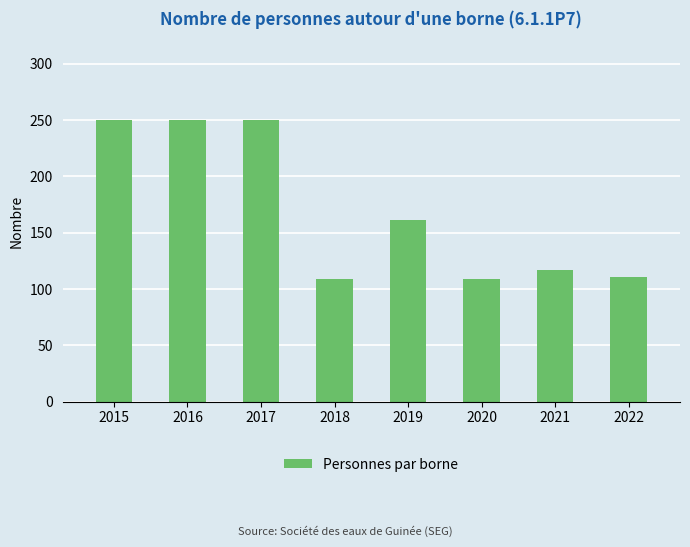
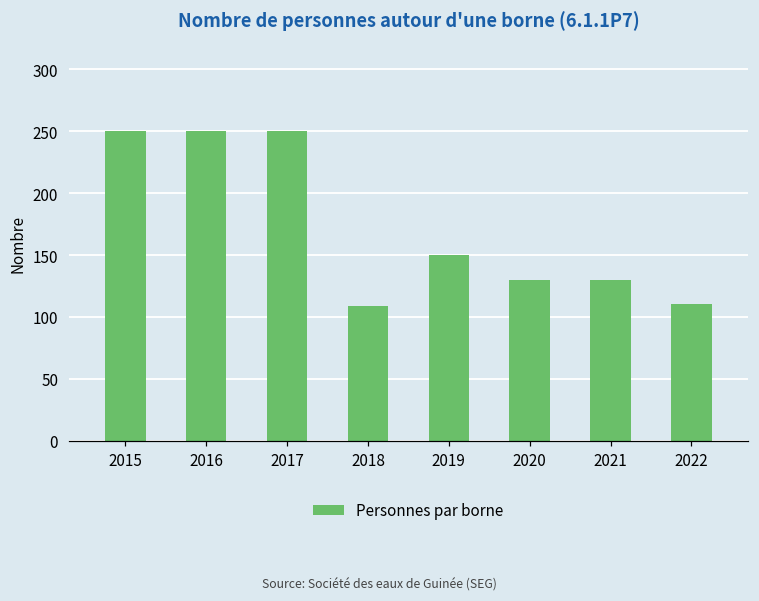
2019: 161 -> 150
2020: 109 -> 130
2021: 117 -> 130
